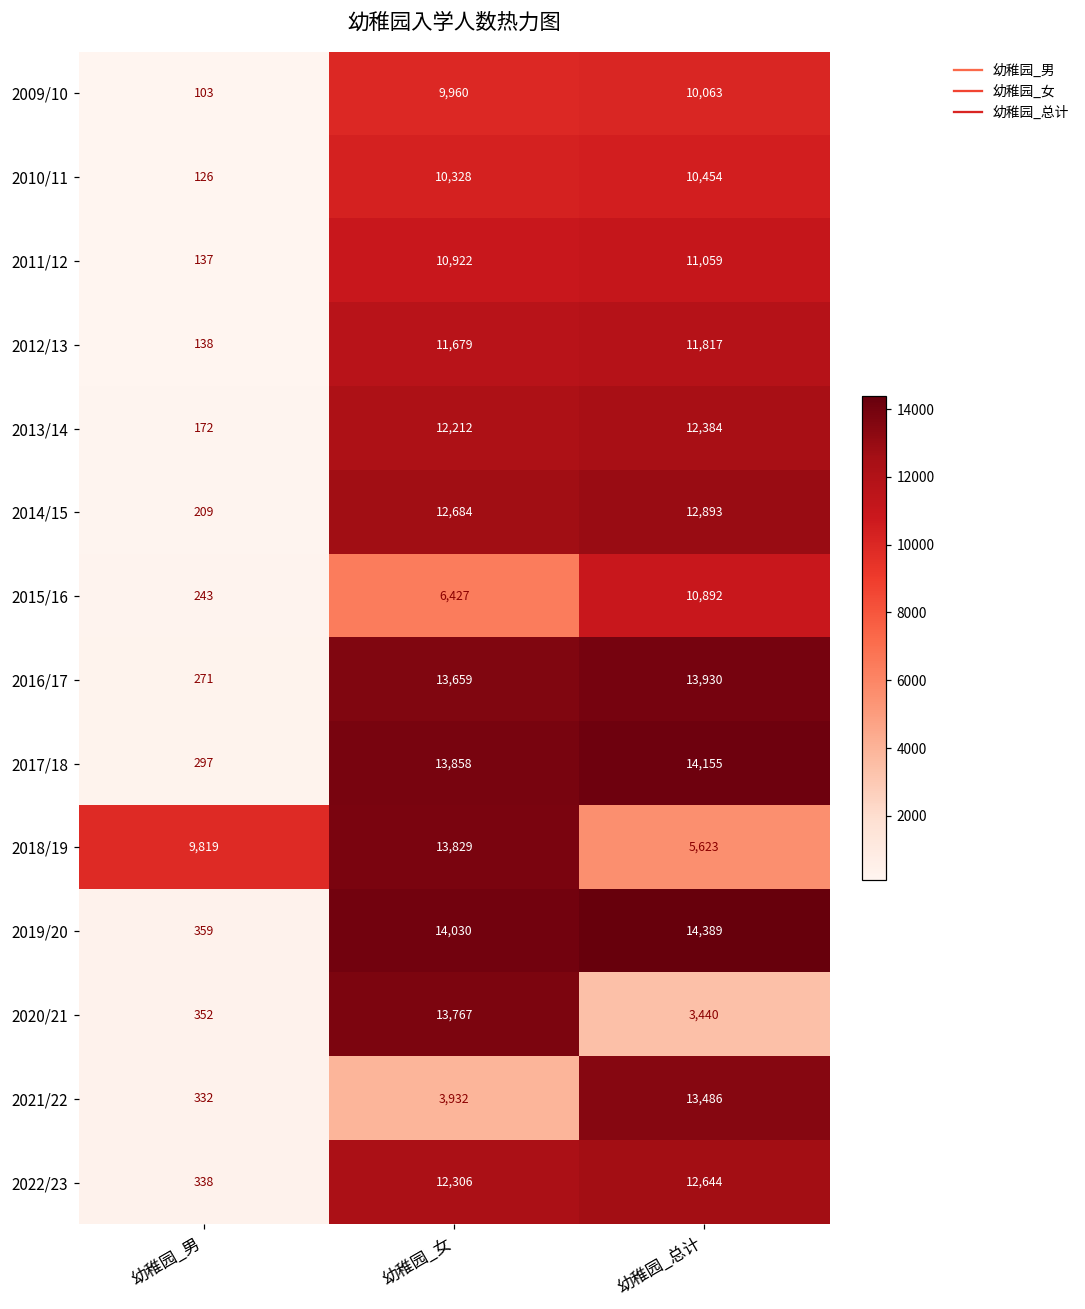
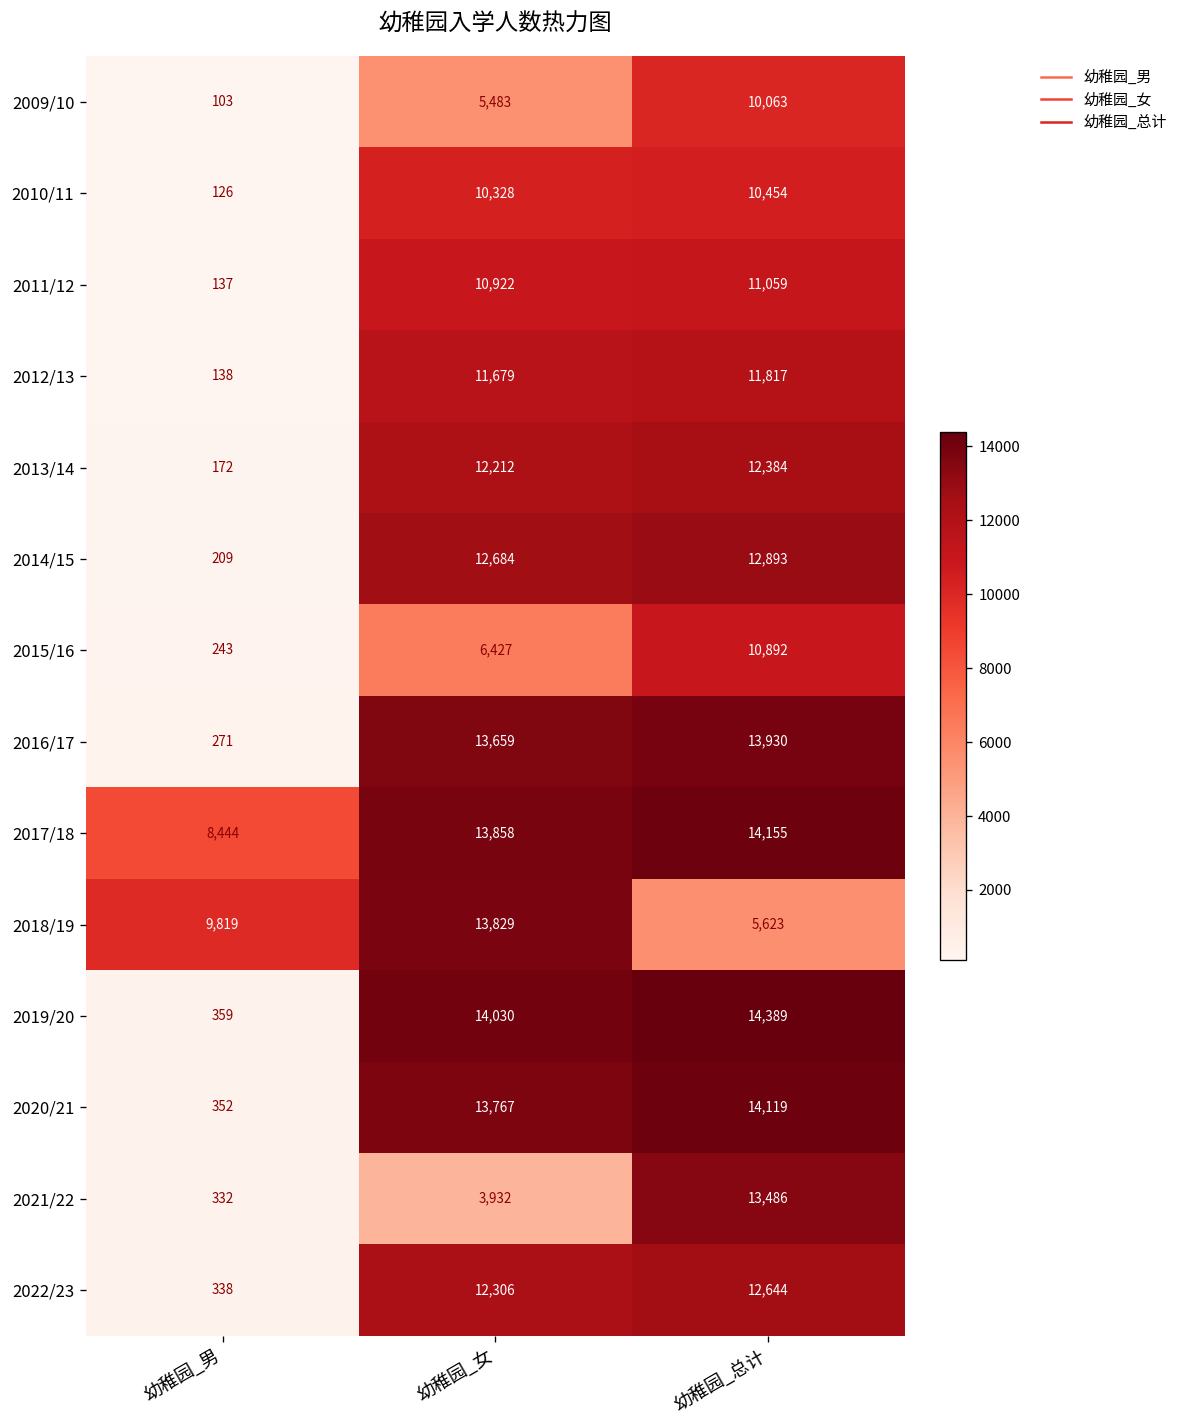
2009/10, 幼稚园_女: 9,960 -> 5,483
2017/18, 幼稚园_男: 297 -> 8,444
2020/21, 幼稚园_总计: 3,440 -> 14,119
